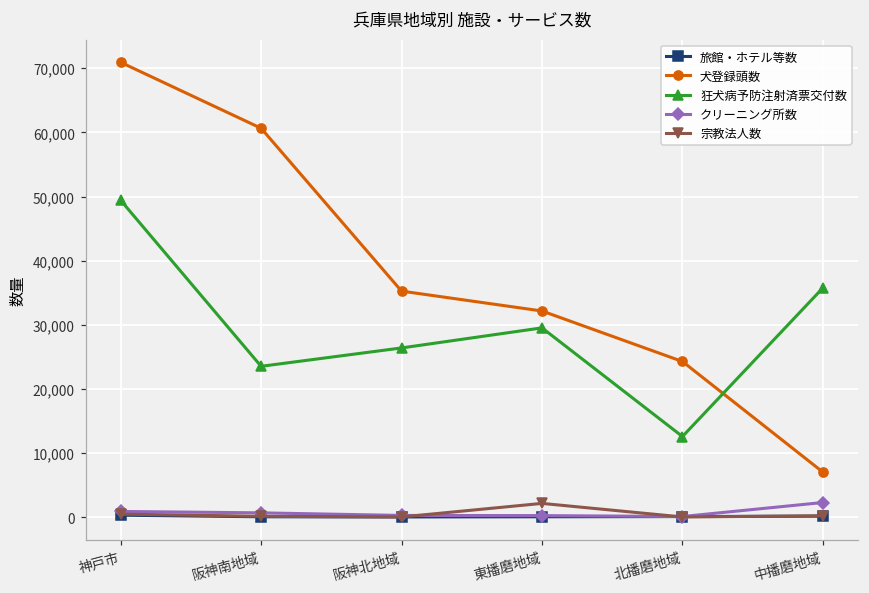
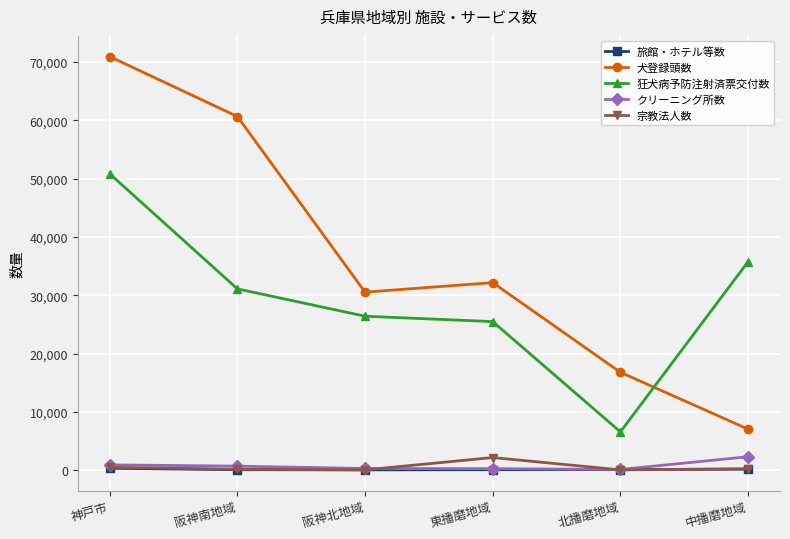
狂犬病予防注射済票交付数, 神戸市: 49,000 -> 51,000
狂犬病予防注射済票交付数, 阪神南地域: 24,000 -> 31,000
犬登録頭数, 阪神北地域: 35,000 -> 31,000
狂犬病予防注射済票交付数, 東播磨地域: 30,000 -> 25,000
犬登録頭数, 北播磨地域: 24,000 -> 17,000
狂犬病予防注射済票交付数, 北播磨地域: 13,000 -> 7,000
